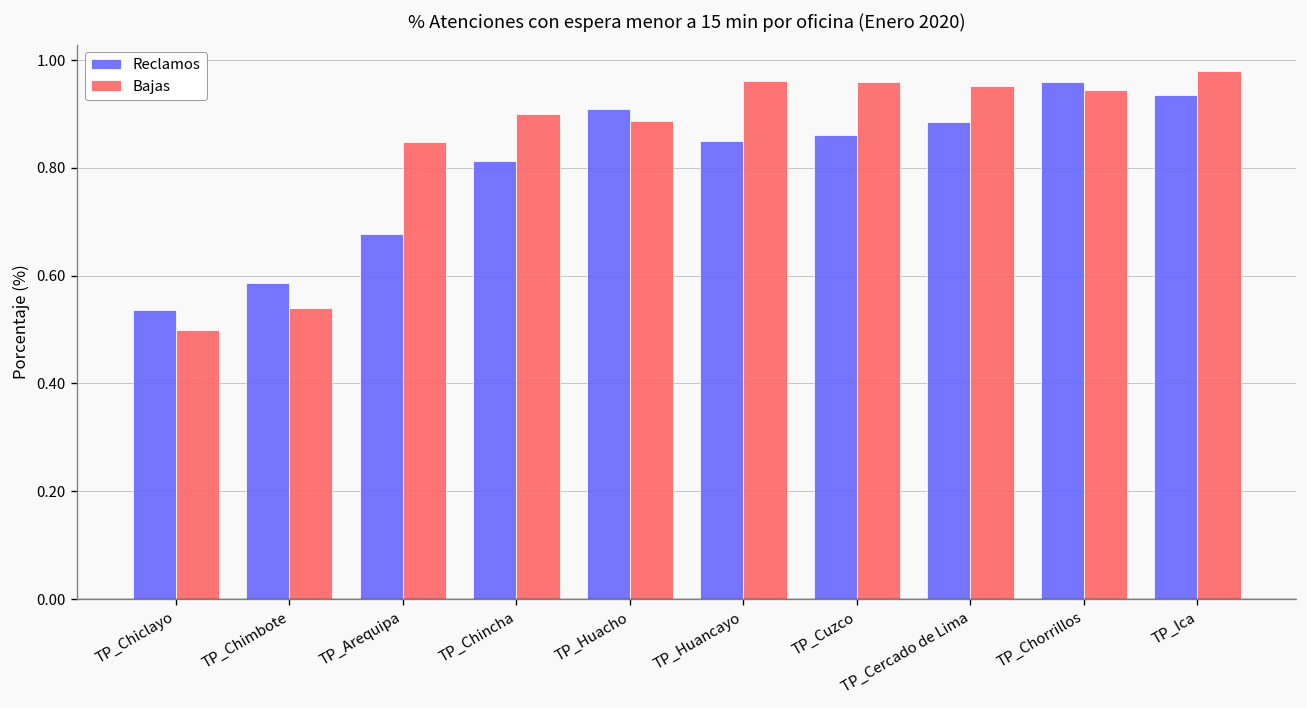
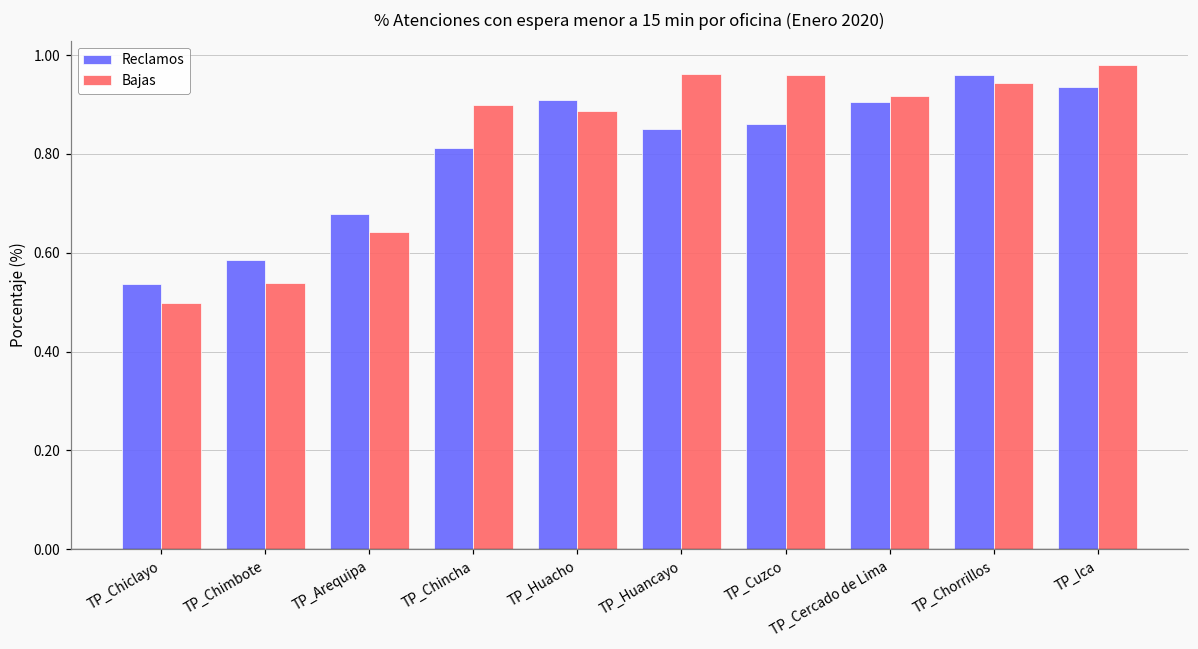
Bajas, TP_Arequipa: 0.85 -> 0.64
Reclamos, TP_Cercado de Lima: 0.89 -> 0.91
Bajas, TP_Cercado de Lima: 0.95 -> 0.92
